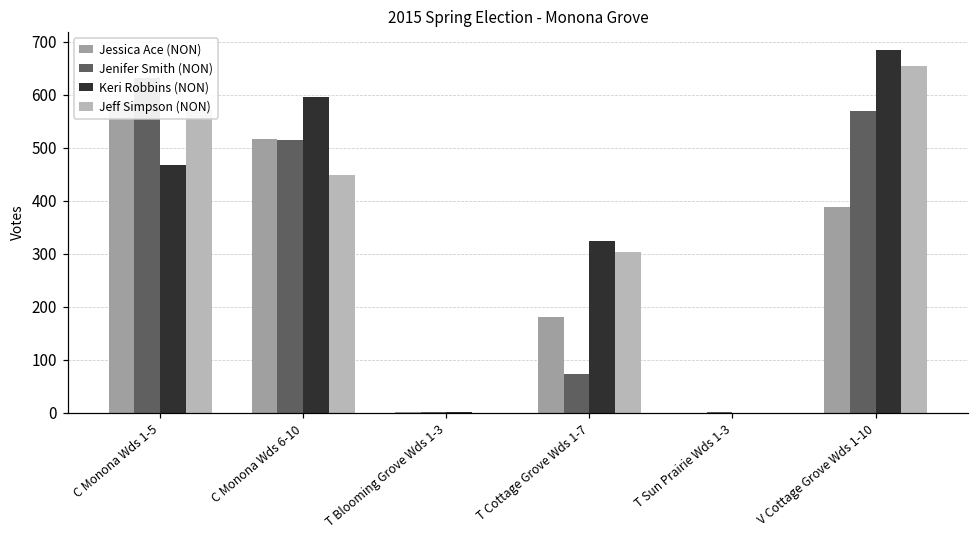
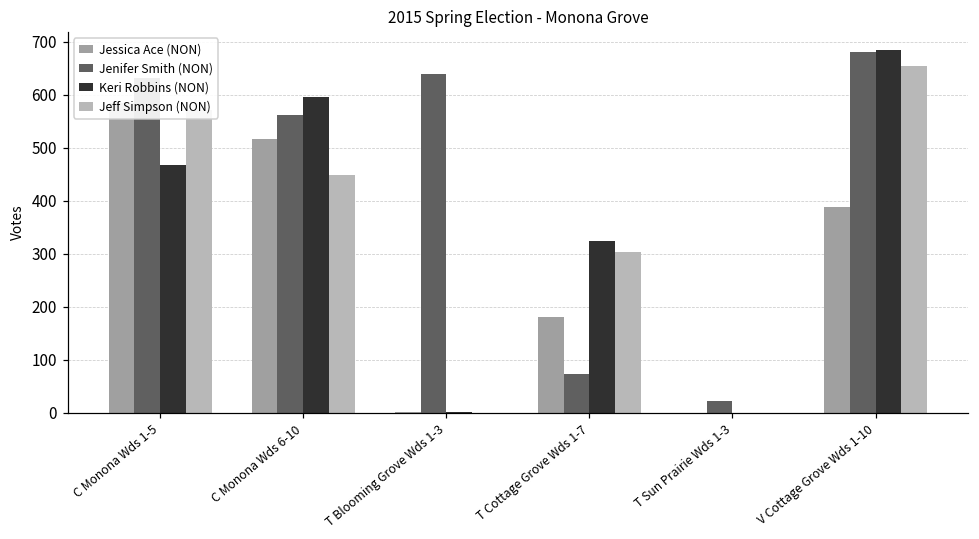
Jenifer Smith (NON), C Monona Wds 6-10: 520 -> 560
Jenifer Smith (NON), T Blooming Grove Wds 1-3: 0 -> 640
Jenifer Smith (NON), T Sun Prairie Wds 1-3: 0 -> 20
Jenifer Smith (NON), V Cottage Grove Wds 1-10: 570 -> 680
